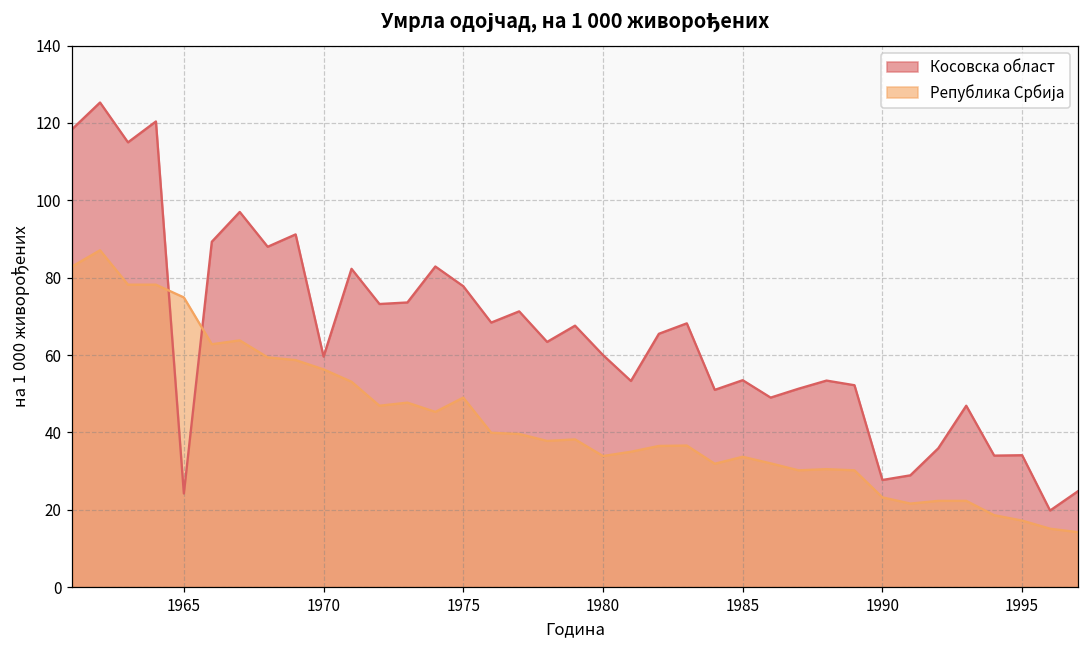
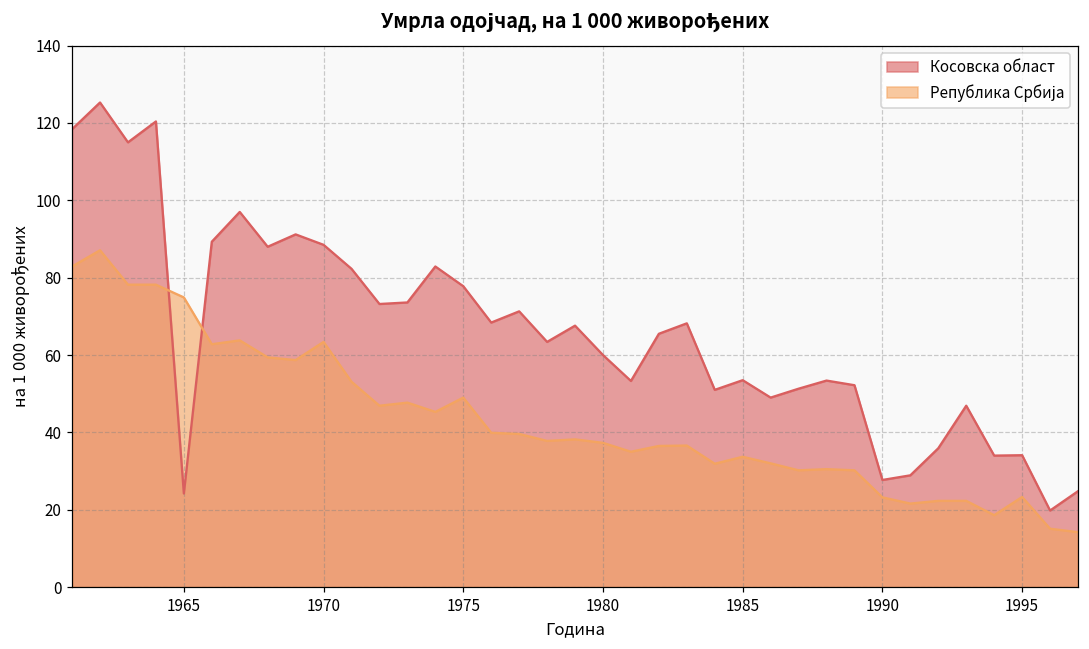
Косовска област, 1970: 60 -> 89
Република Србија, 1970: 56 -> 63
Република Србија, 1980: 34 -> 37
Република Србија, 1995: 17 -> 23
